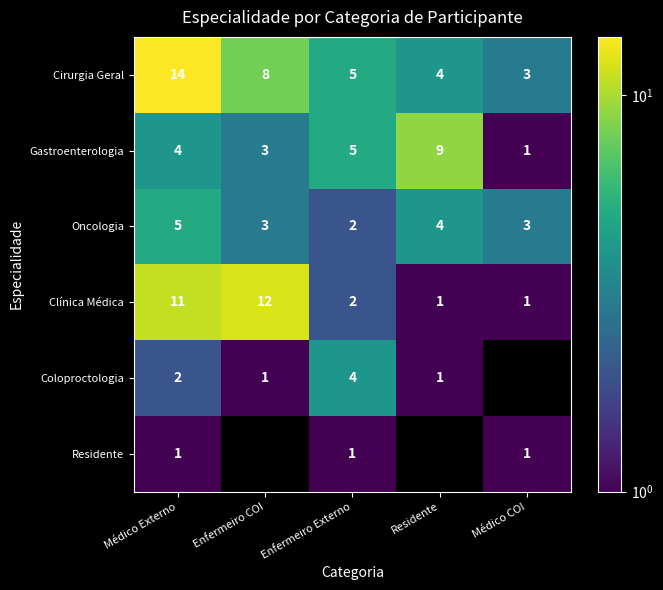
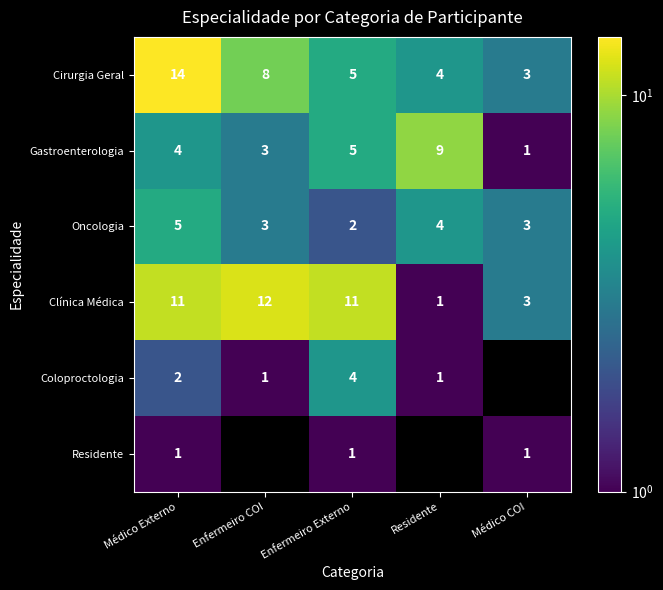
Clínica Médica, Enfermeiro Externo: 2 -> 11
Clínica Médica, Médico COI: 1 -> 3
